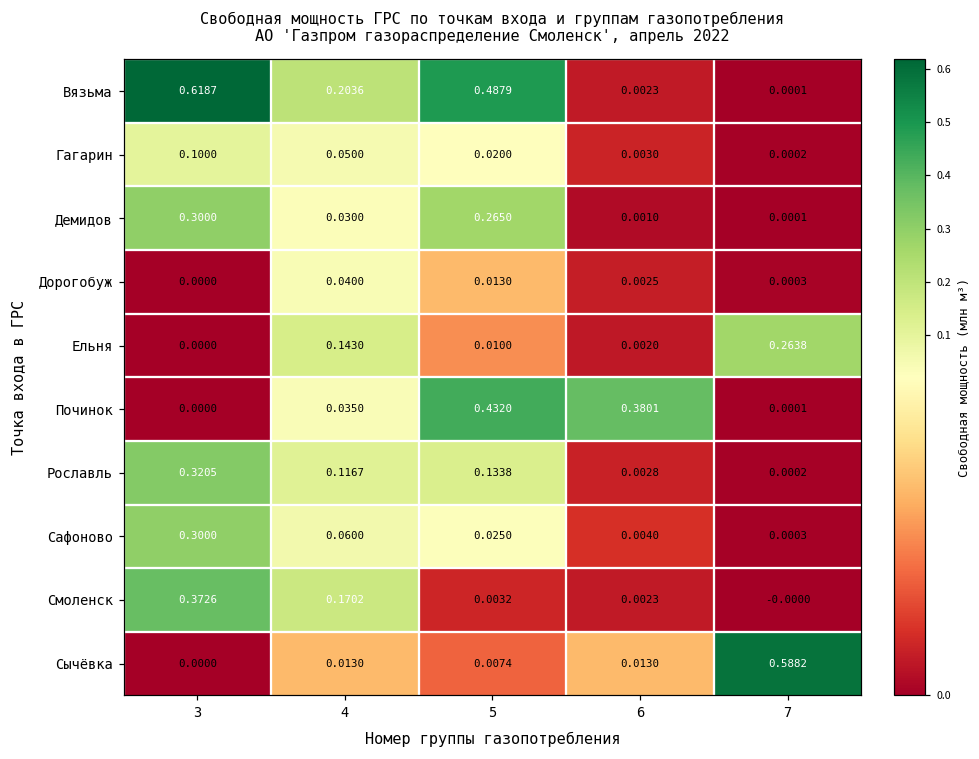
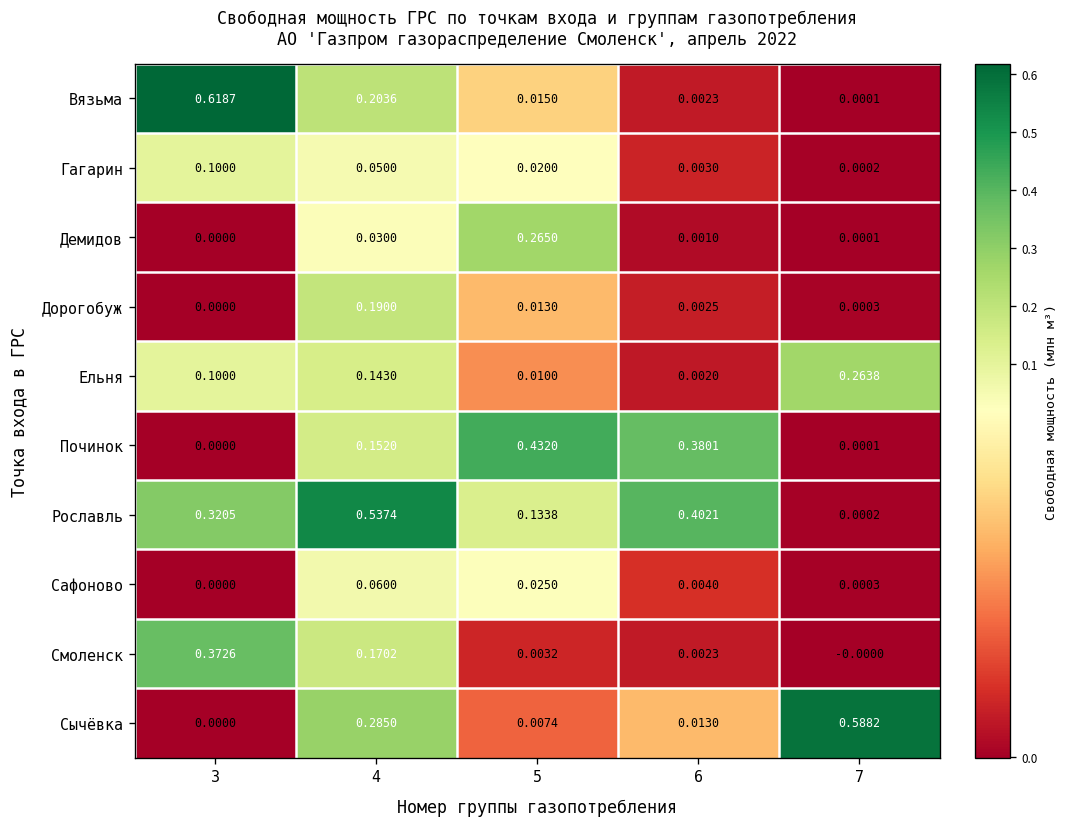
Вязьма, 5: 0.4879 -> 0.0150
Демидов, 3: 0.3000 -> 0.0000
Дорогобуж, 4: 0.0400 -> 0.1900
Ельня, 3: 0.0000 -> 0.1000
Починок, 4: 0.0350 -> 0.1520
Рославль, 4: 0.1167 -> 0.5374
Рославль, 6: 0.0028 -> 0.4021
Сафоново, 3: 0.3000 -> 0.0000
Сычёвка, 4: 0.0130 -> 0.2850
